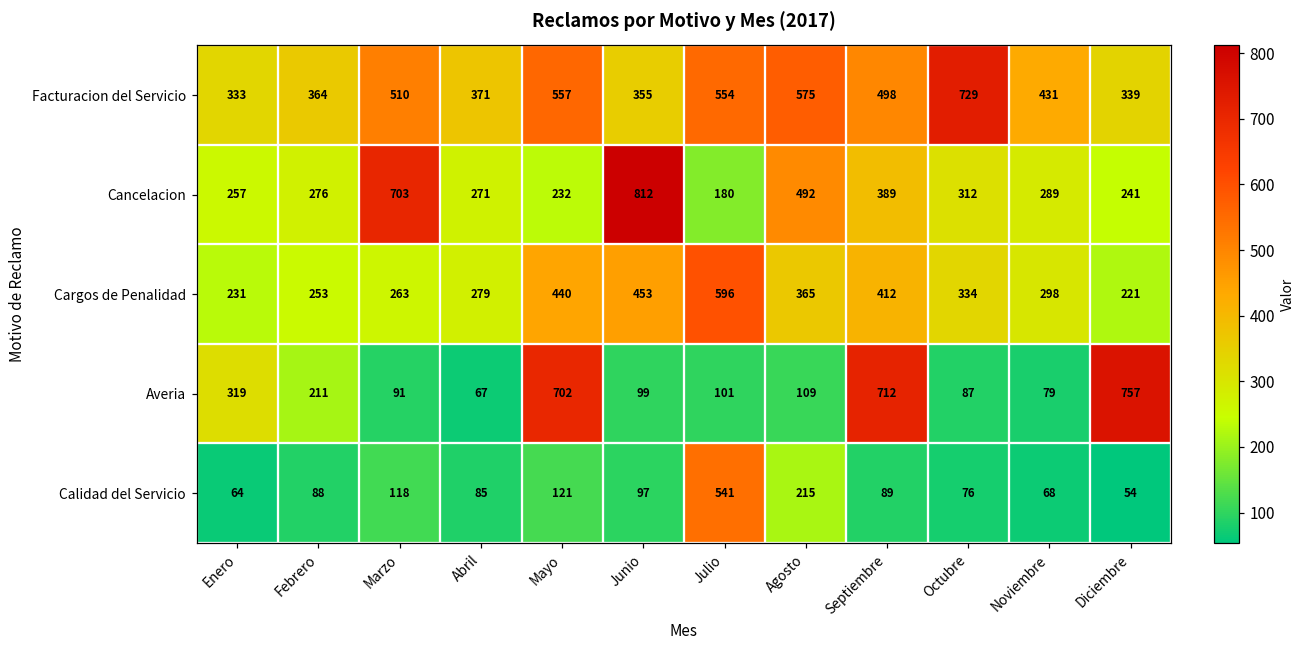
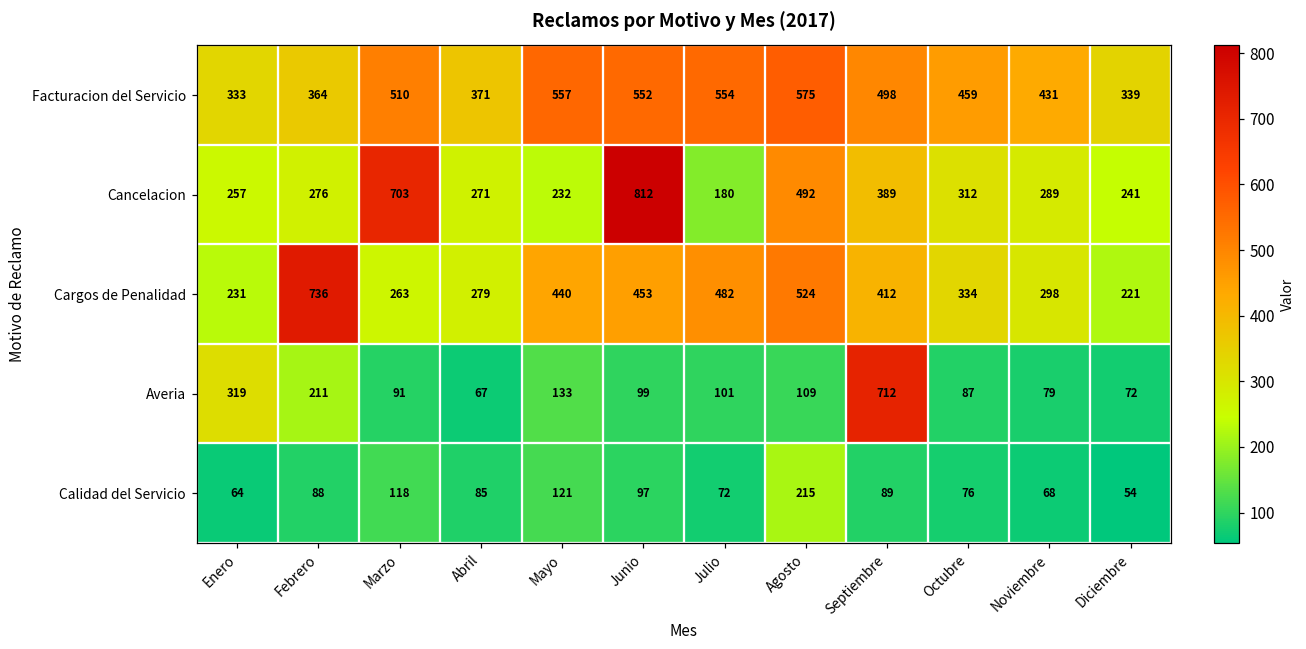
Facturacion del Servicio, Junio: 355 -> 552
Facturacion del Servicio, Octubre: 729 -> 459
Cargos de Penalidad, Febrero: 253 -> 736
Cargos de Penalidad, Julio: 596 -> 482
Cargos de Penalidad, Agosto: 365 -> 524
Averia, Mayo: 702 -> 133
Averia, Diciembre: 757 -> 72
Calidad del Servicio, Julio: 541 -> 72
